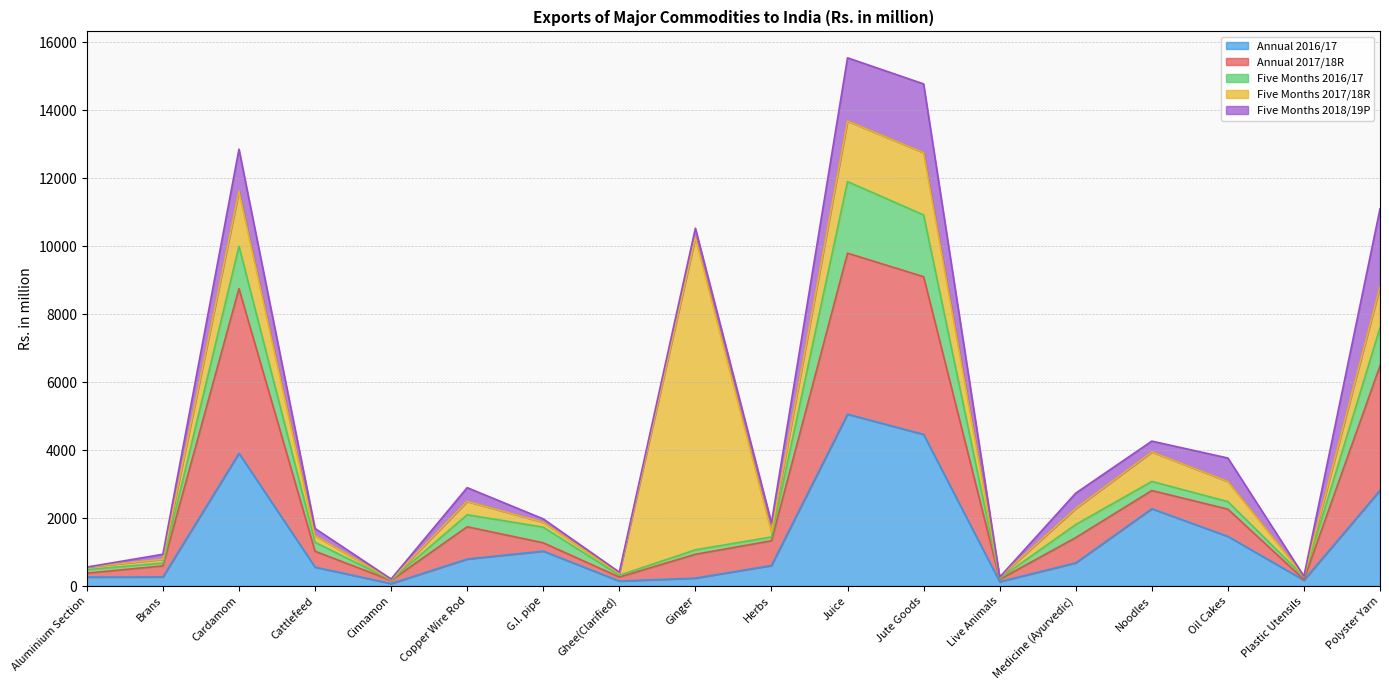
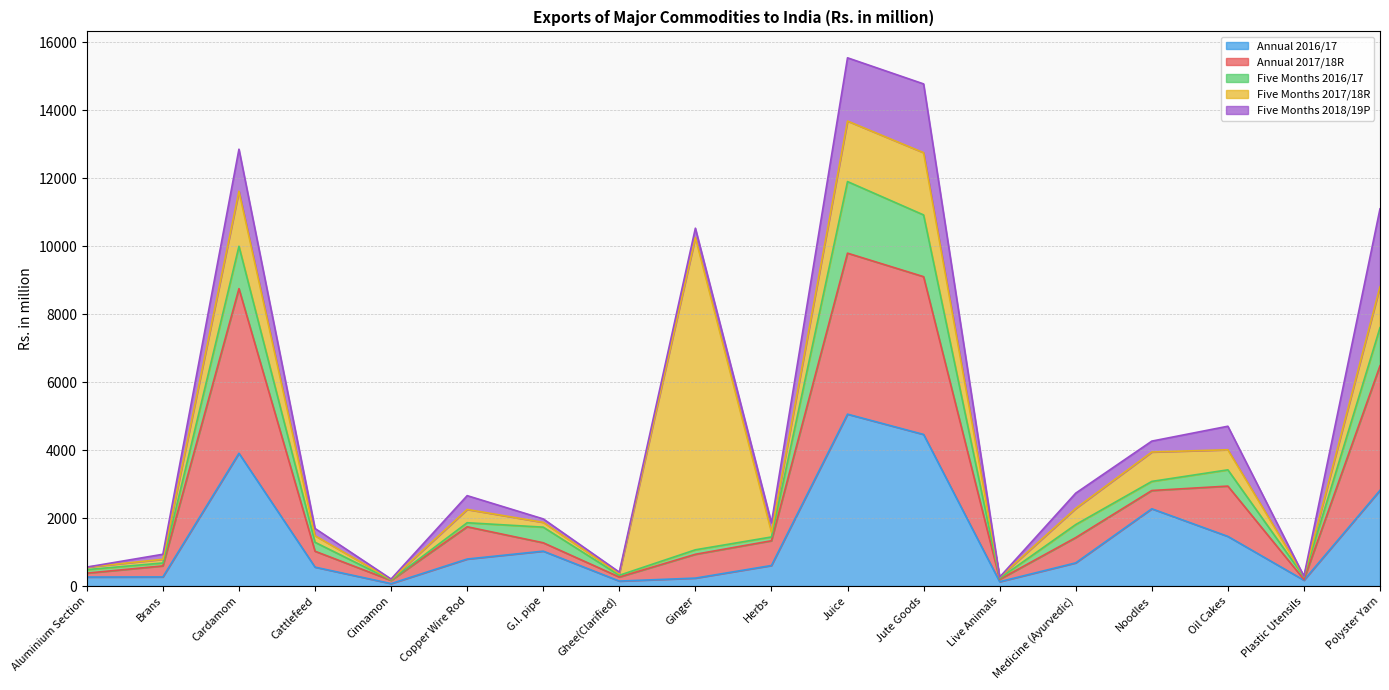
Five Months 2016/17, Copper Wire Rod: 400 -> 100
Annual 2017/18R, Oil Cakes: 800 -> 1500
Five Months 2016/17, Oil Cakes: 200 -> 500
